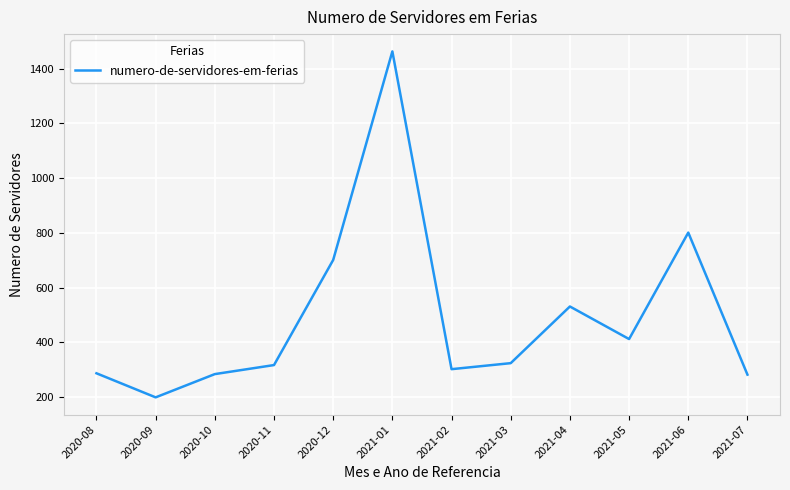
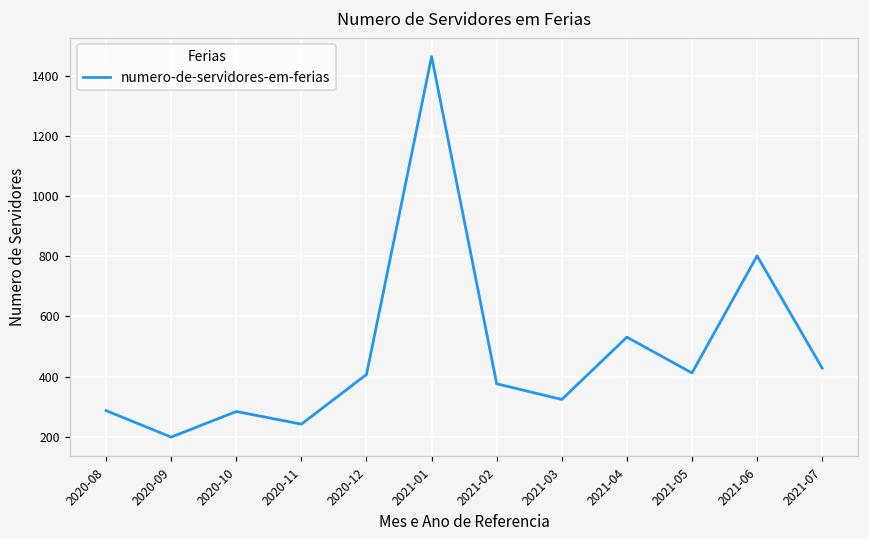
2020-11: 320 -> 240
2020-12: 700 -> 410
2021-02: 300 -> 380
2021-07: 280 -> 430
